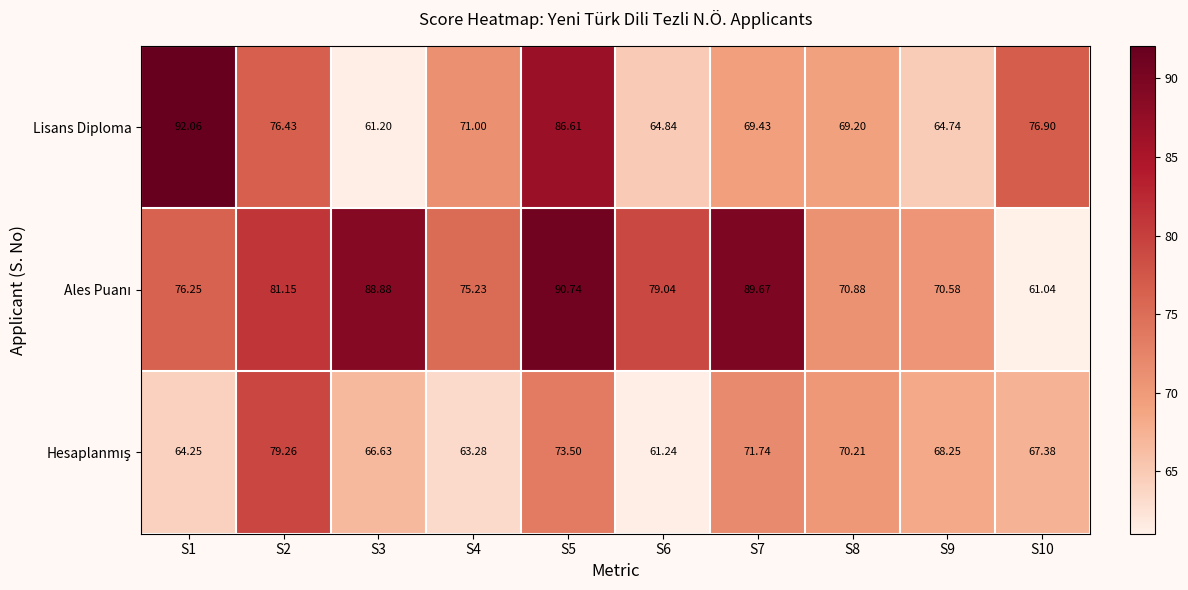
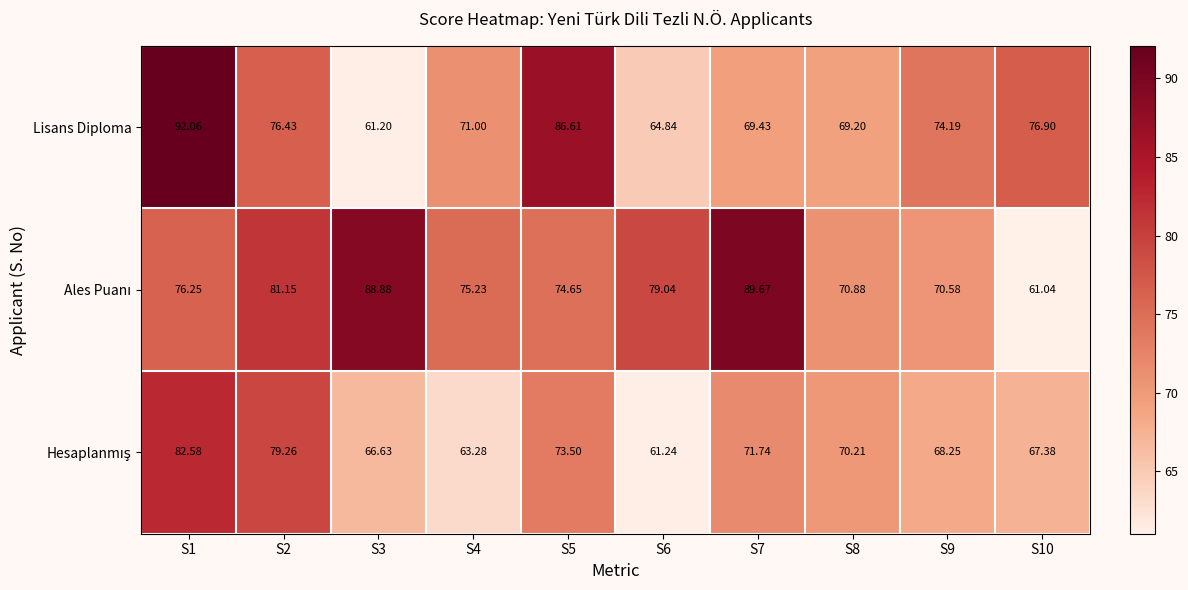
Lisans Diploma, S9: 64.74 -> 74.19
Ales Puanı, S5: 90.74 -> 74.65
Hesaplanmış, S1: 64.25 -> 82.58
